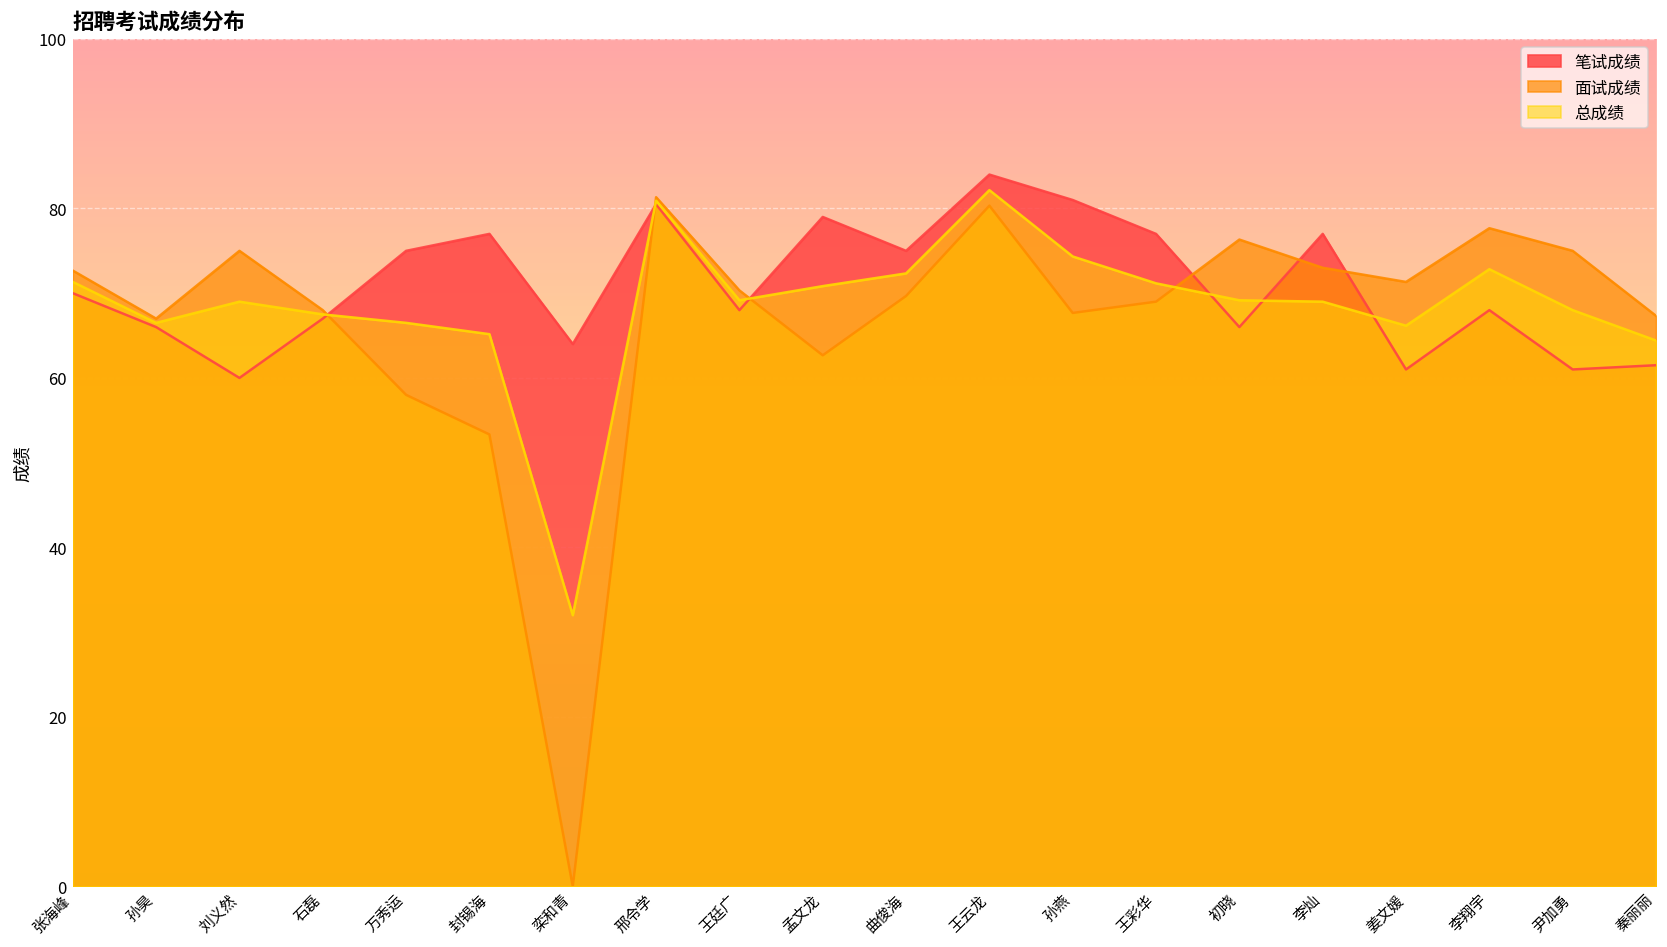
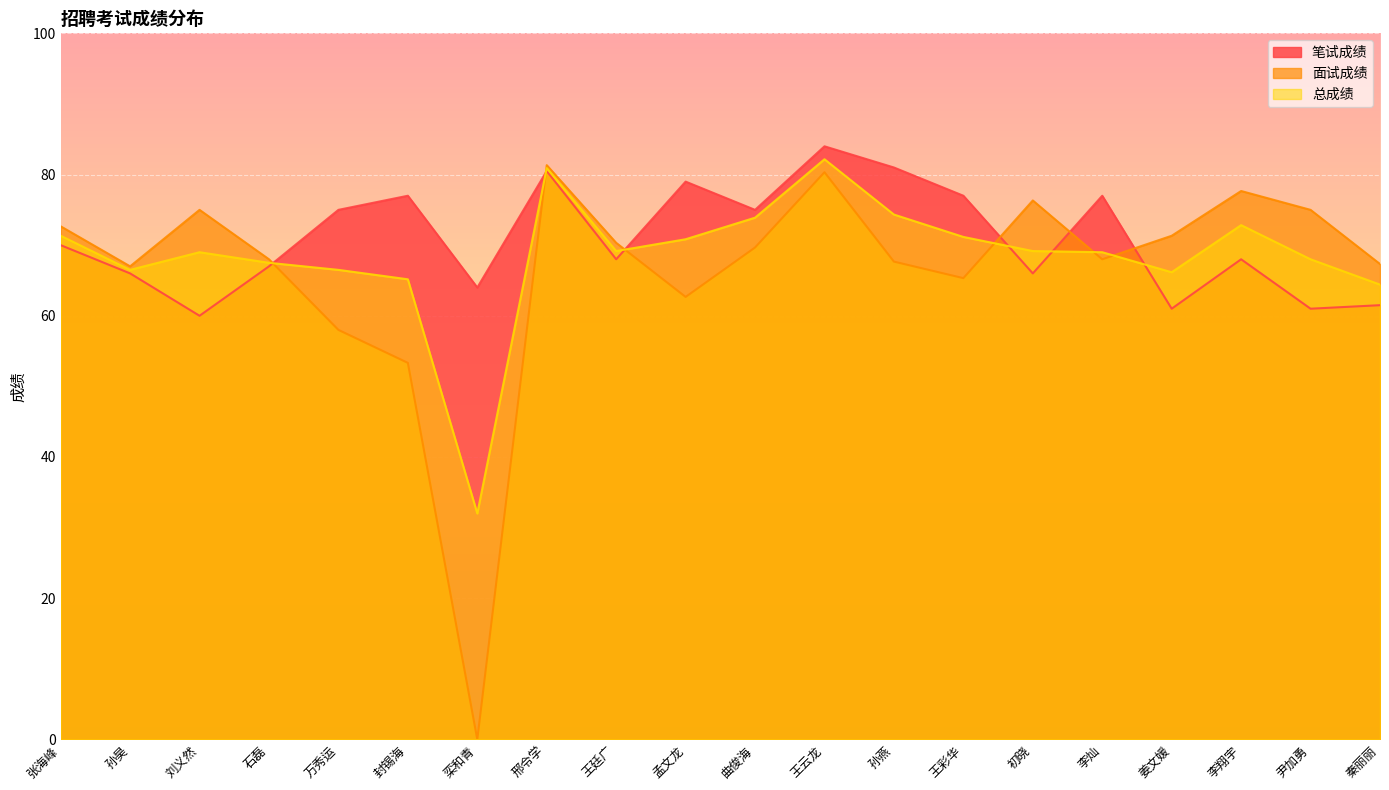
总成绩, 曲俊海: 72 -> 74
面试成绩, 王彩华: 69 -> 65
面试成绩, 李灿: 73 -> 68
